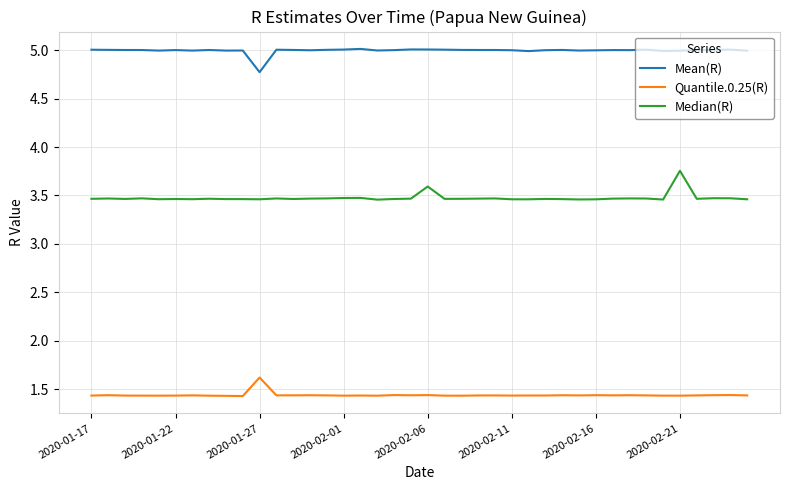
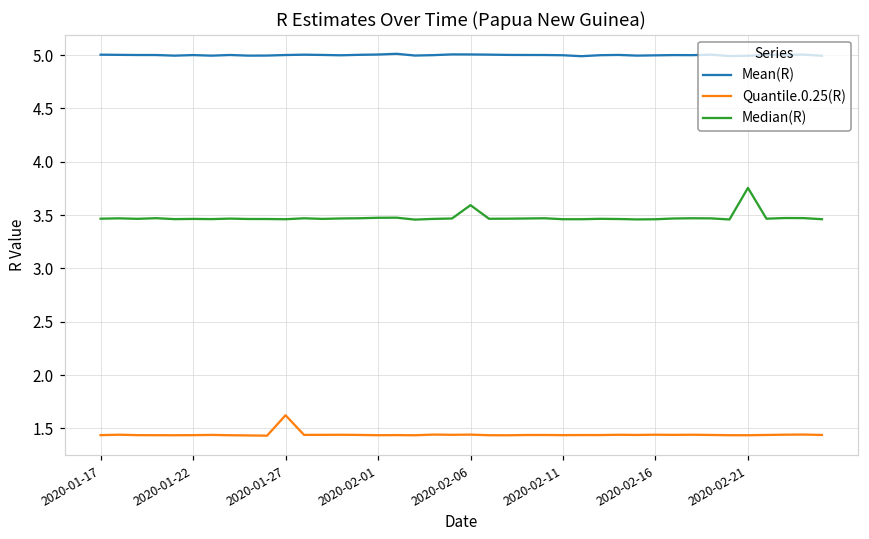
Mean(R), 2020-01-27: 4.8 -> 5.0
